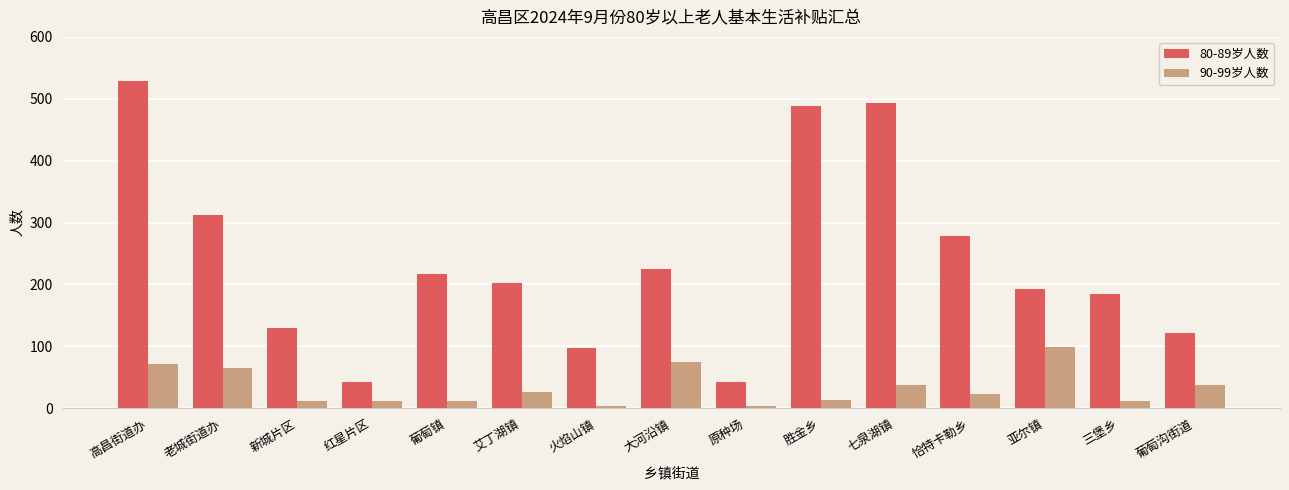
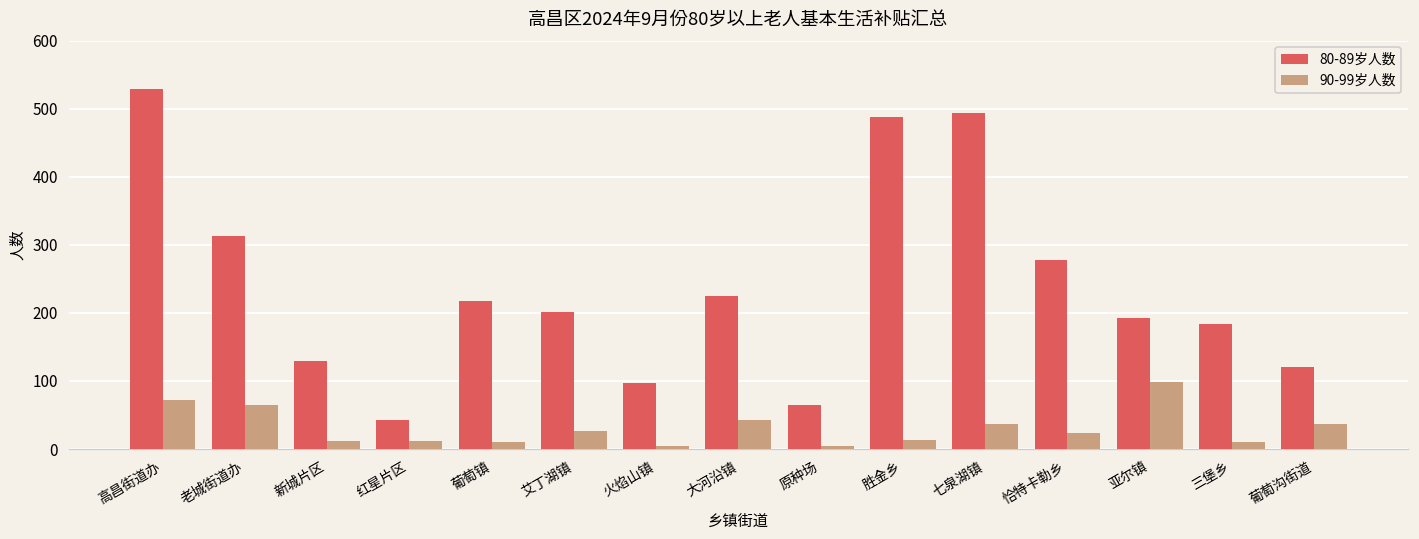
90-99岁人数, 大河沿镇: 70 -> 40
80-89岁人数, 原种场: 40 -> 60
